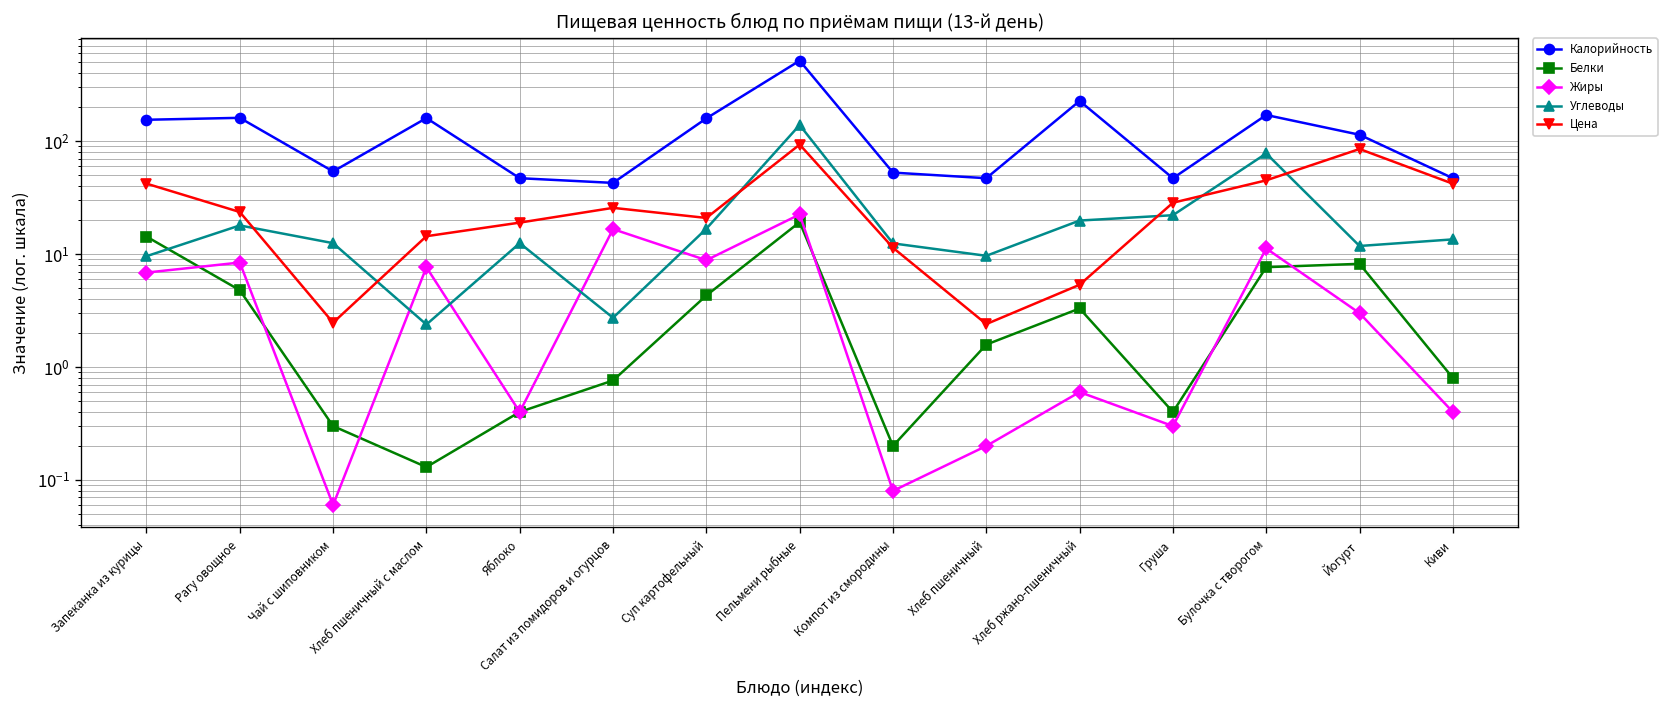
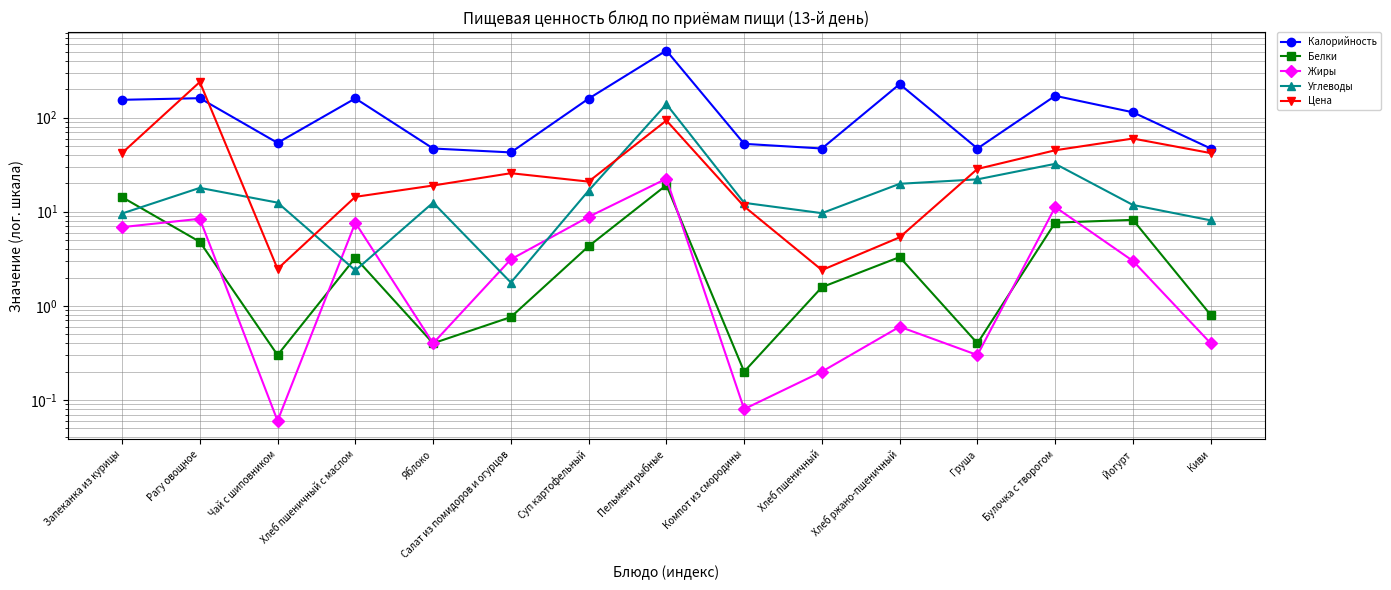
Цена, Рагу овощное: 24 -> 240
Белки, Хлеб пшеничный с маслом: 0.13 -> 3.2
Жиры, Салат из помидоров и огурцов: 17 -> 3.1
Углеводы, Салат из помидоров и огурцов: 2.7 -> 1.8
Углеводы, Булочка с творогом: 80 -> 32
Цена, Йогурт: 90 -> 60
Углеводы, Киви: 14 -> 8
